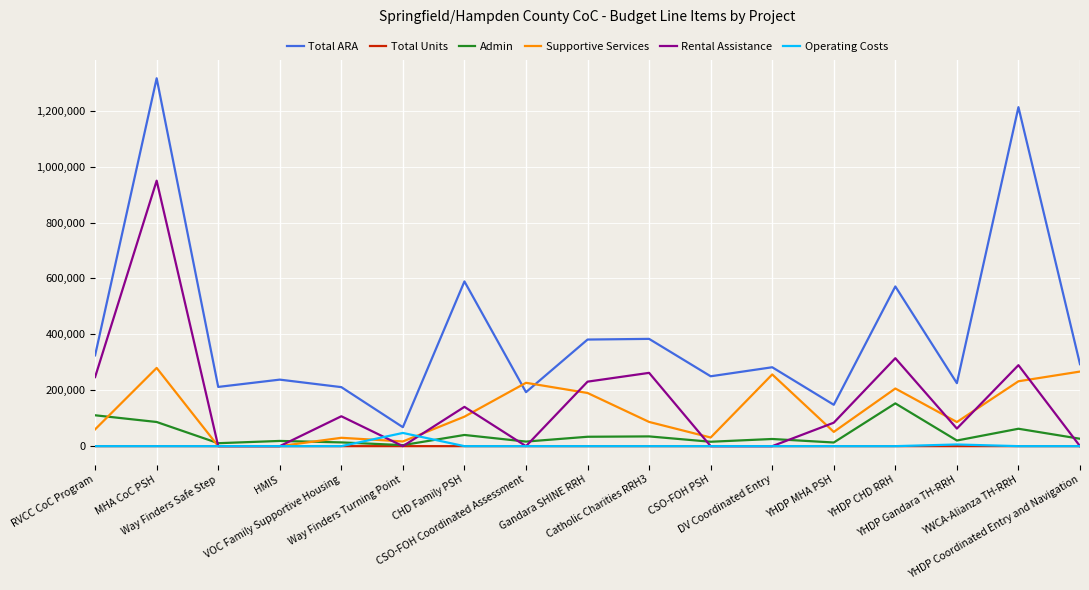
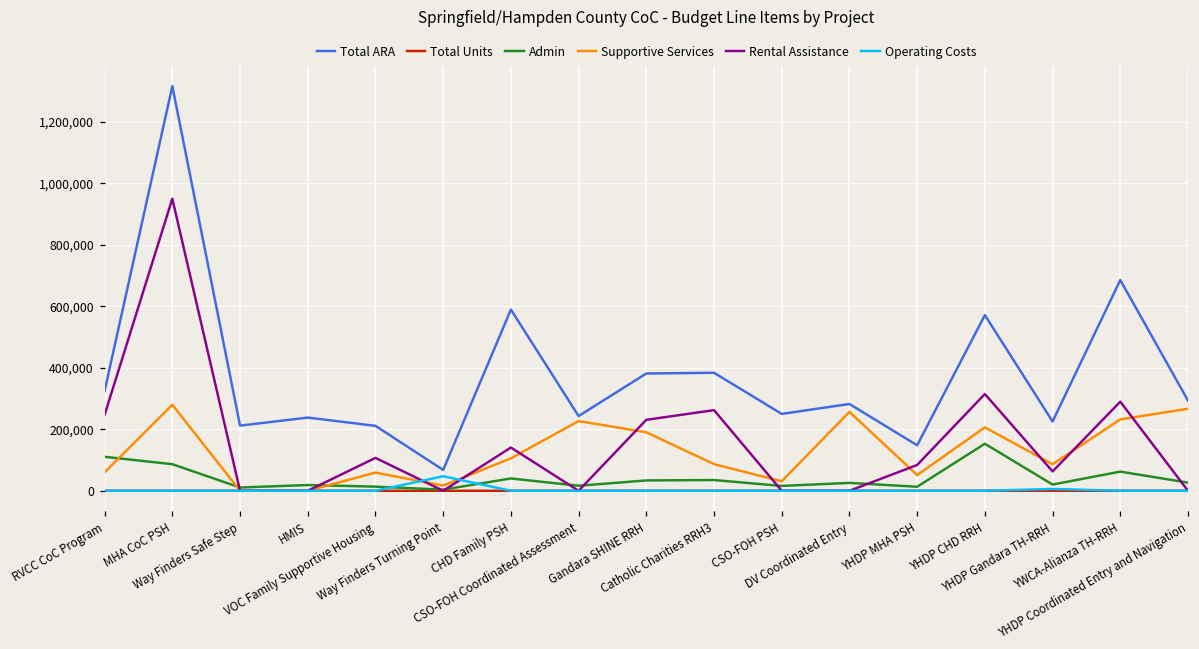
Supportive Services, VOC Family Supportive Housing: 30,000 -> 60,000
Total ARA, CSO-FOH Coordinated Assessment: 190,000 -> 240,000
Total ARA, YWCA-Alianza TH-RRH: 1,210,000 -> 690,000
